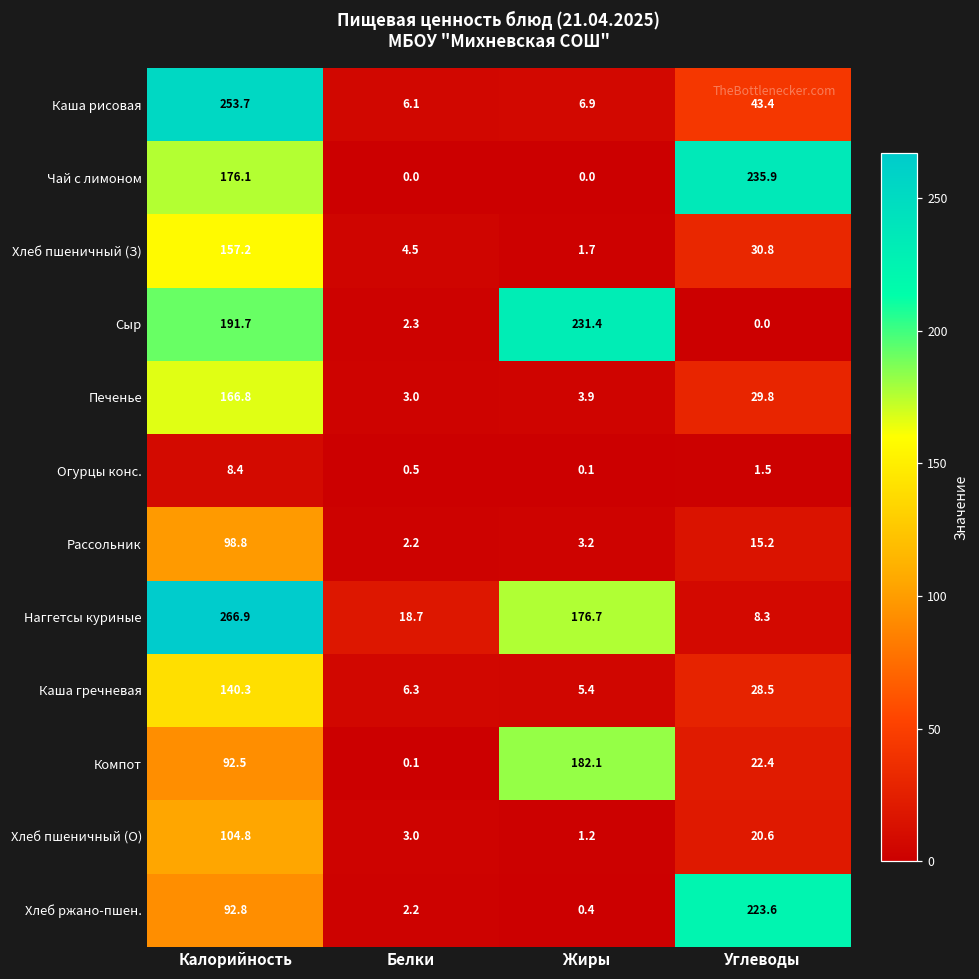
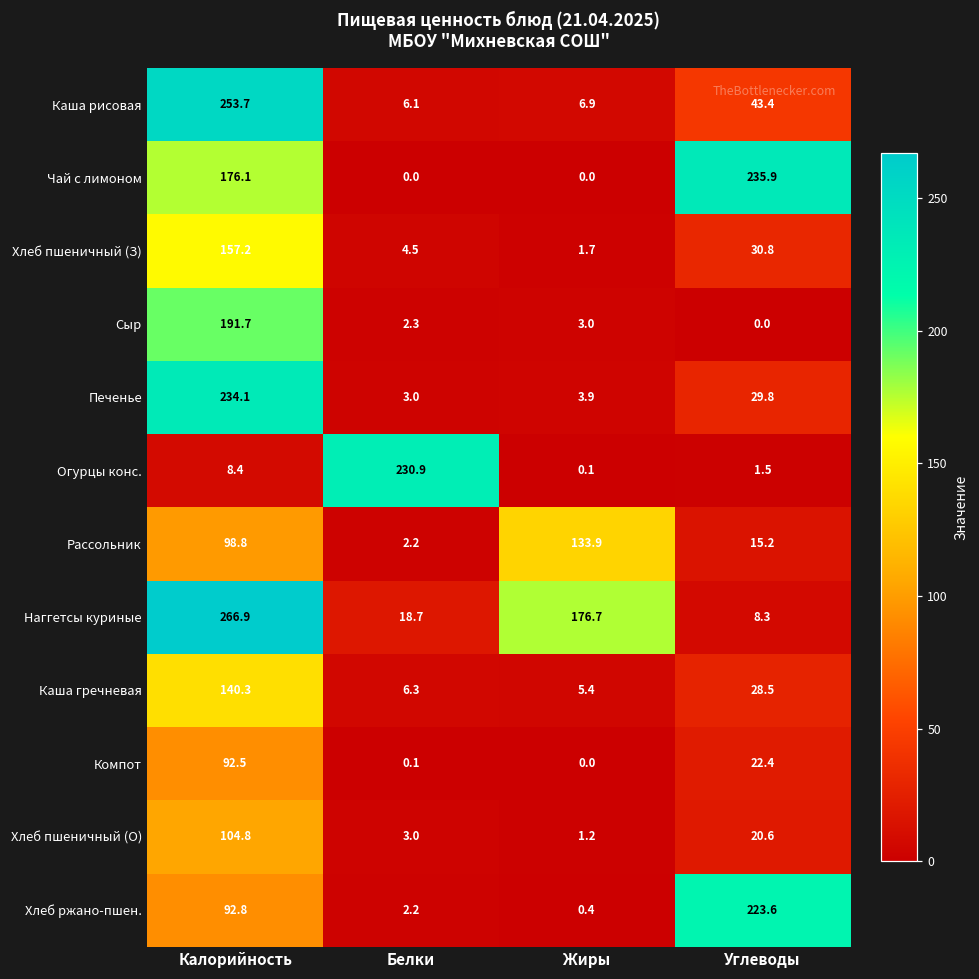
Сыр, Жиры: 231.4 -> 3.0
Печенье, Калорийность: 166.8 -> 234.1
Огурцы конс., Белки: 0.5 -> 230.9
Рассольник, Жиры: 3.2 -> 133.9
Компот, Жиры: 182.1 -> 0.0
